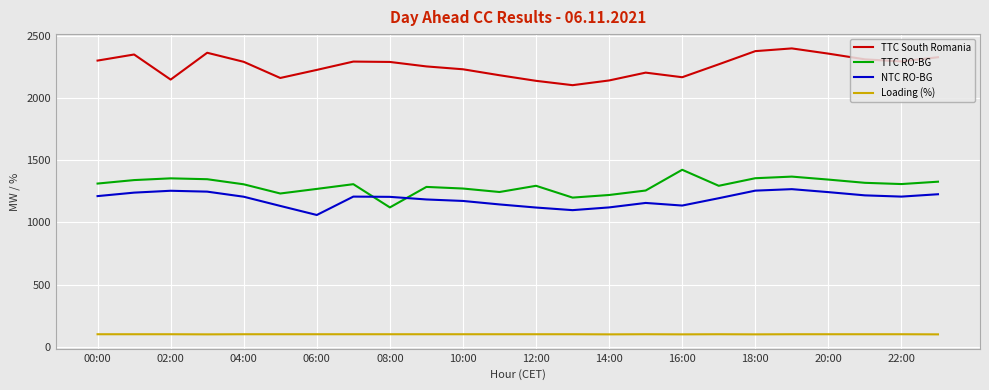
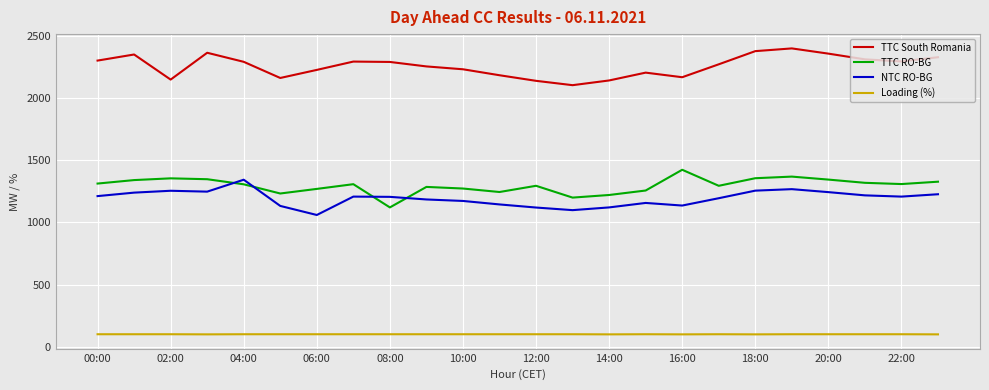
NTC RO-BG, 04:00: 1210 -> 1340
